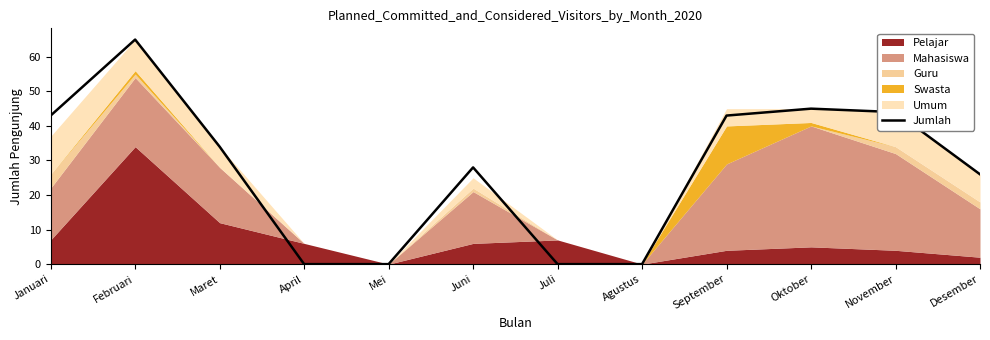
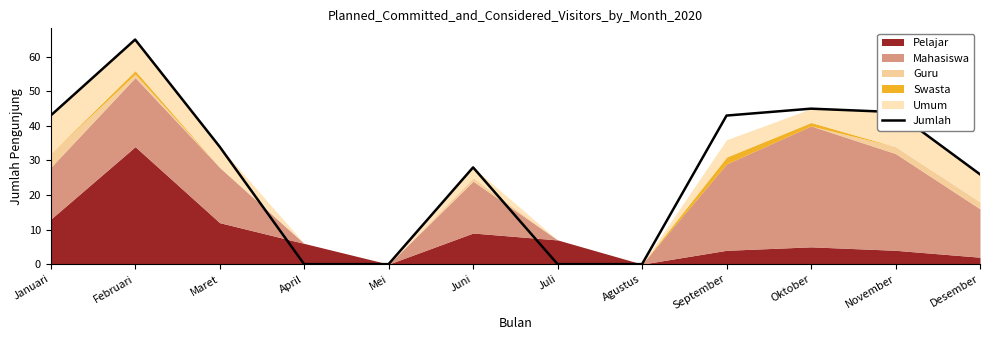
Pelajar, Januari: 7 -> 13
Pelajar, Juni: 6 -> 9
Swasta, September: 11 -> 2
